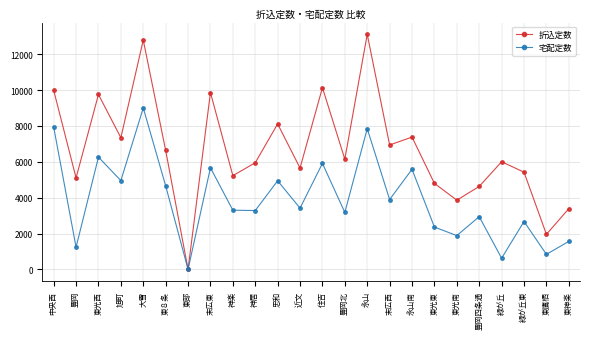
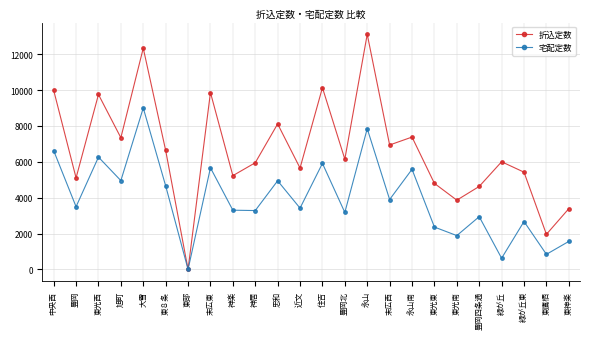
宅配定数, 中央西: 7900 -> 6600
宅配定数, 豊岡: 1200 -> 3500
折込定数, 大雪: 12800 -> 12300
